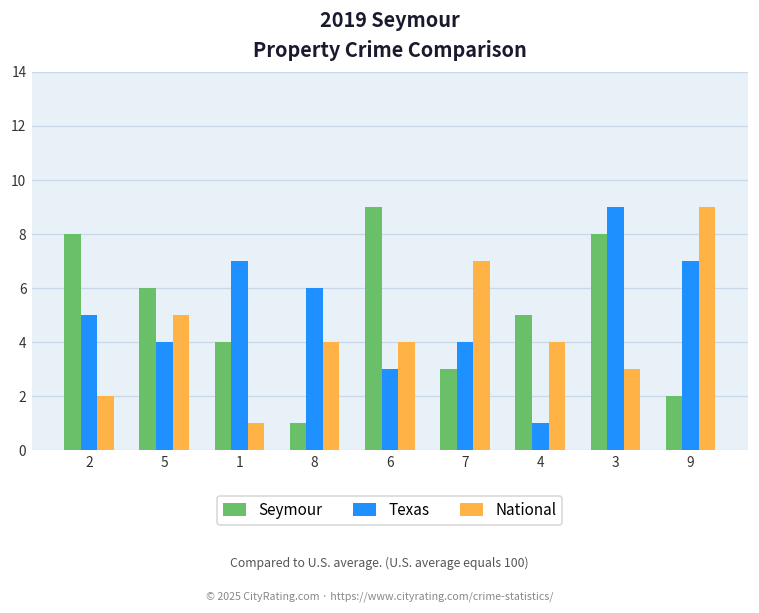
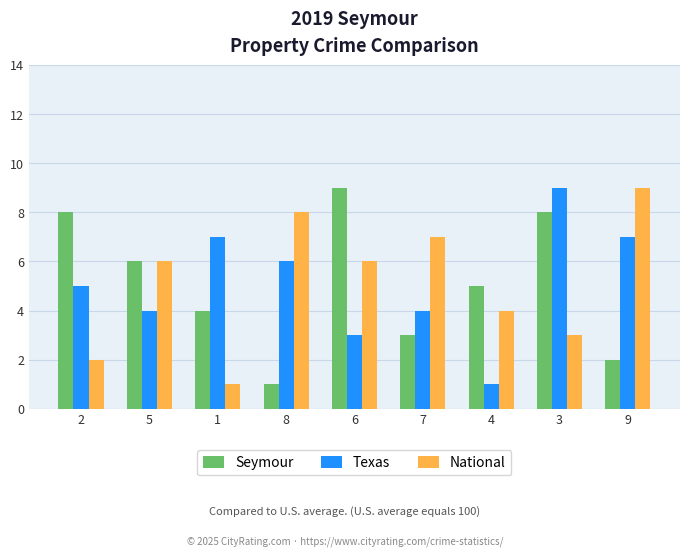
National, 5: 5 -> 6
National, 8: 4 -> 8
National, 6: 4 -> 6
